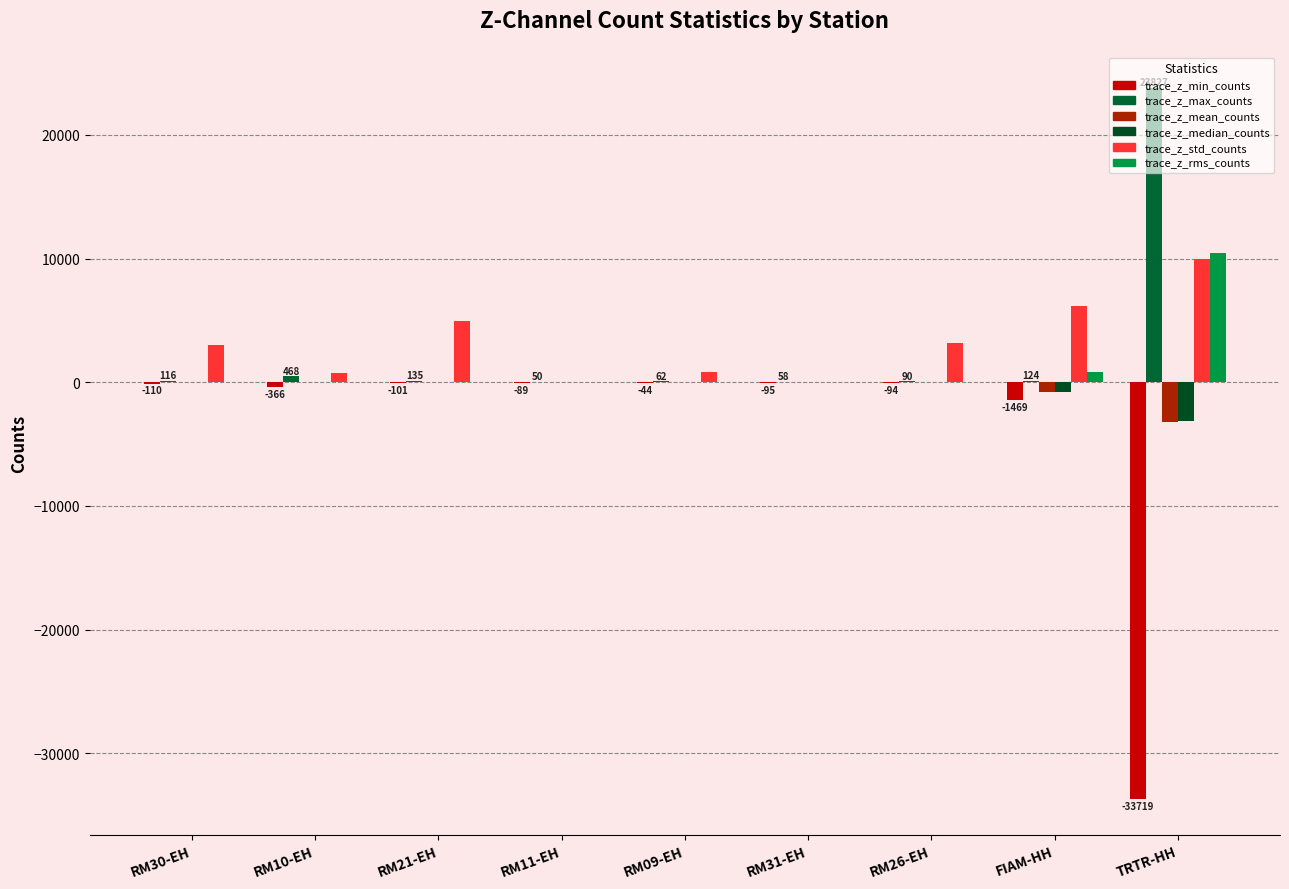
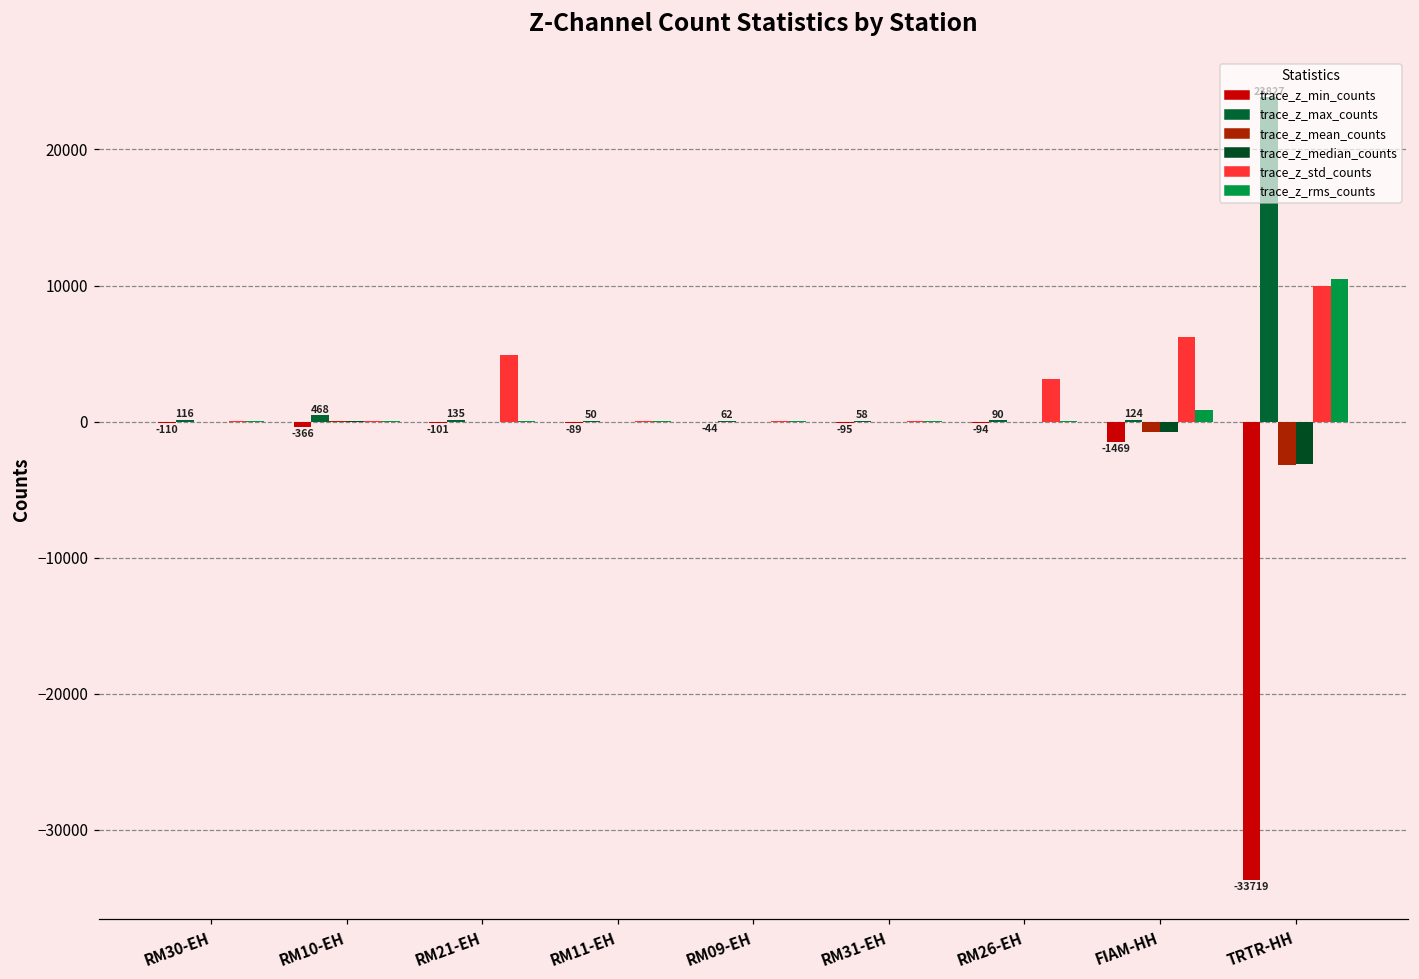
trace_z_std_counts, RM30-EH: 3000 -> 0
trace_z_std_counts, RM10-EH: 800 -> 0
trace_z_std_counts, RM09-EH: 800 -> 0
